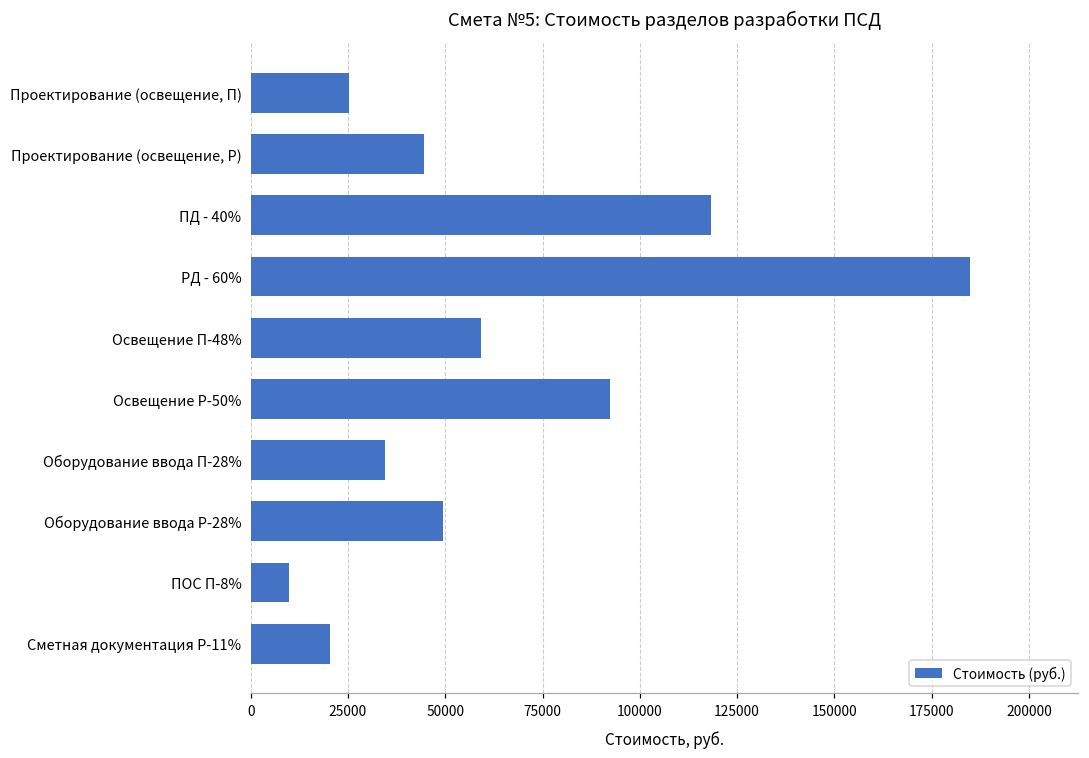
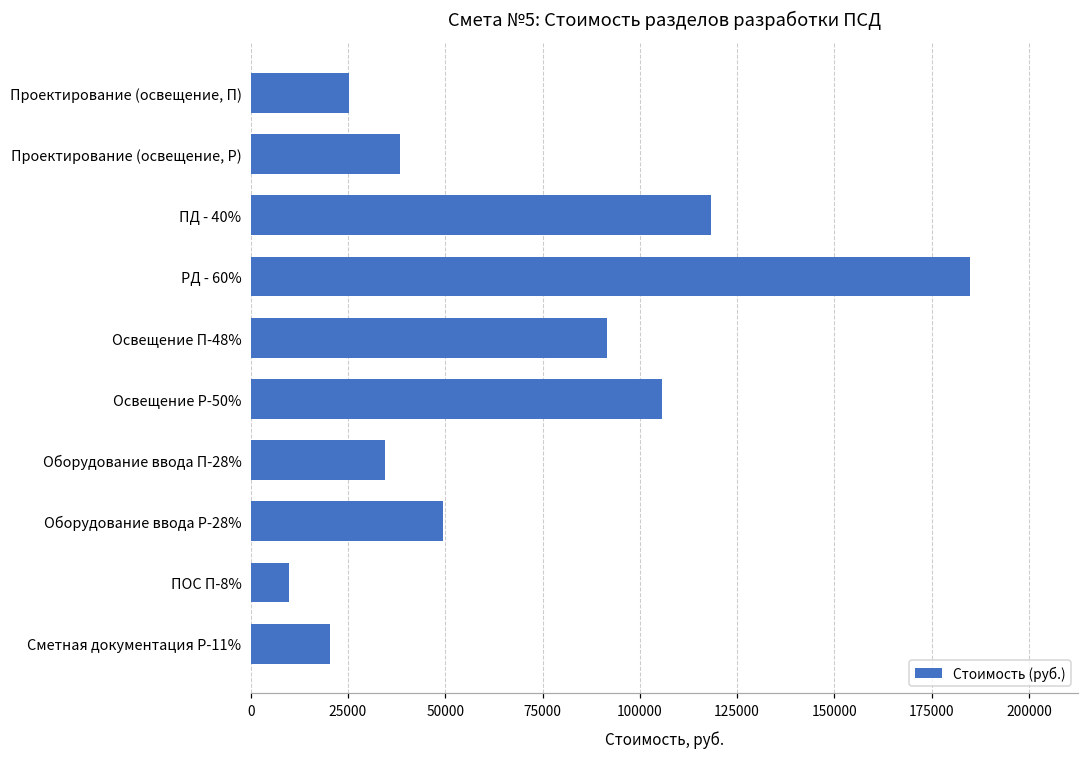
Проектирование (освещение, Р): 44000 -> 38000
Освещение П-48%: 59000 -> 92000
Освещение Р-50%: 92000 -> 106000
